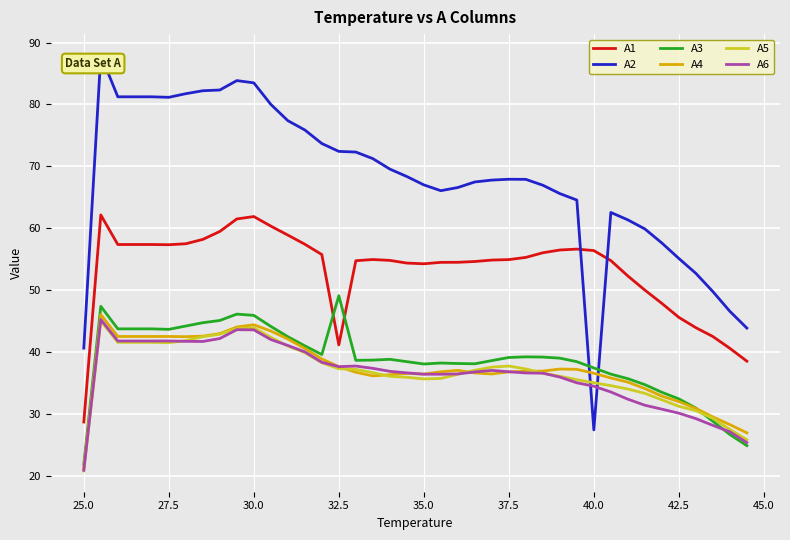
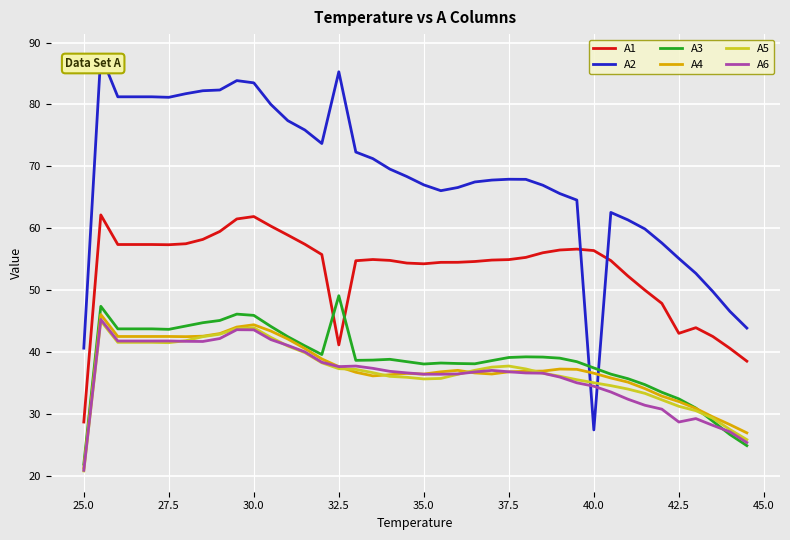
A2, 32.5: 72 -> 85
A1, 42.5: 46 -> 43
A6, 42.5: 30 -> 29
